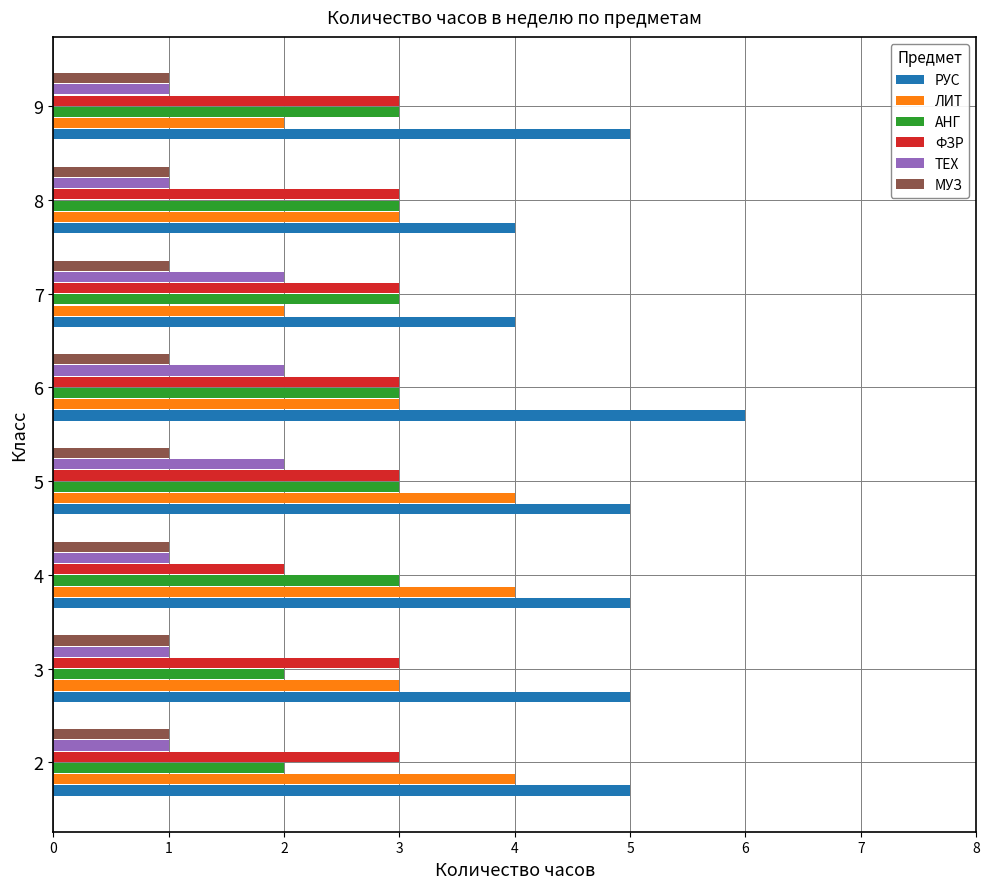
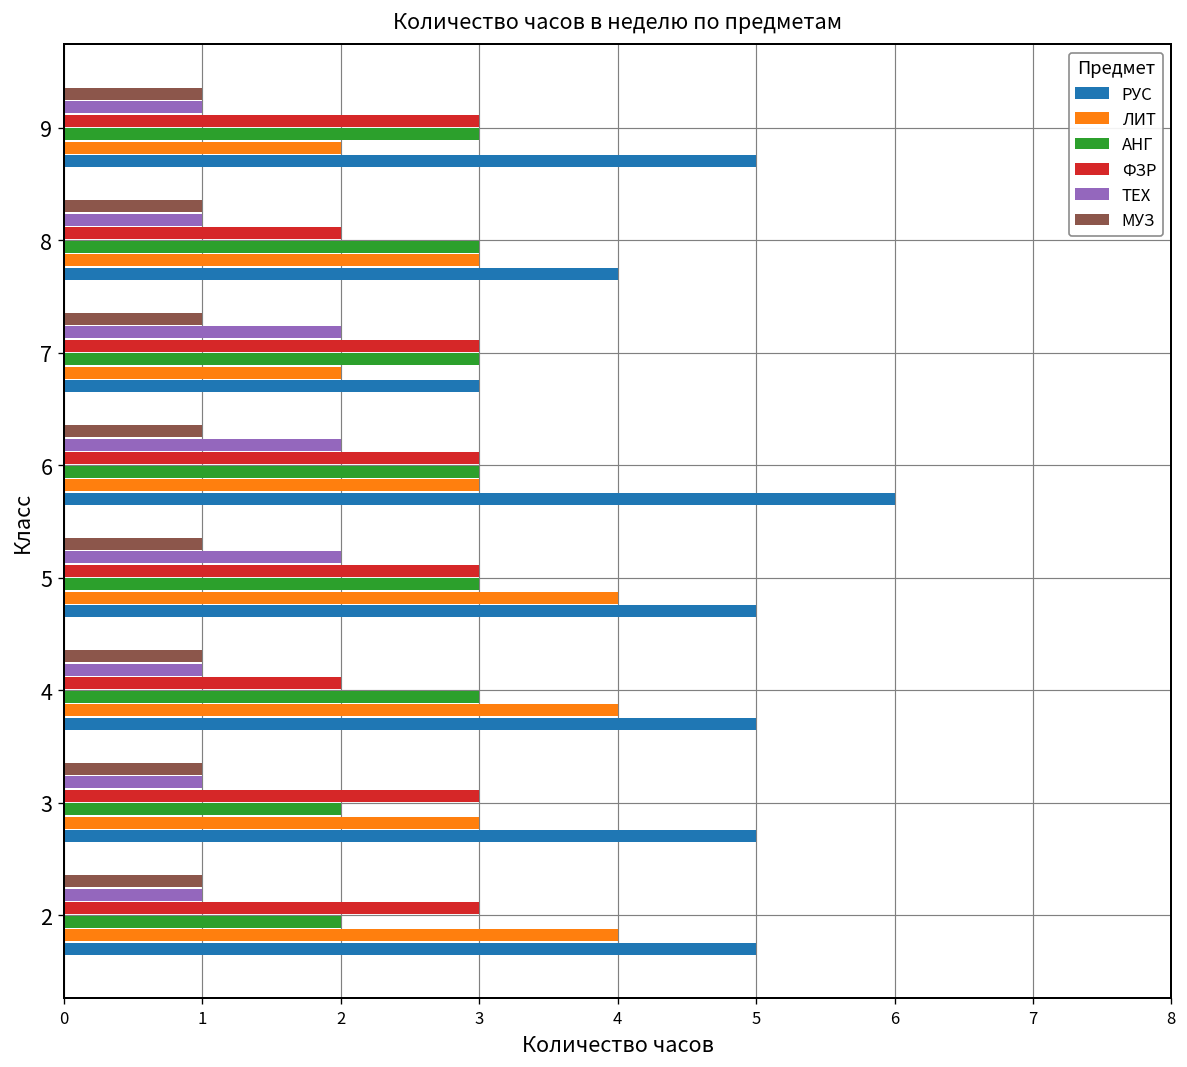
ФЗР, 8: 3 -> 2
РУС, 7: 4 -> 3
